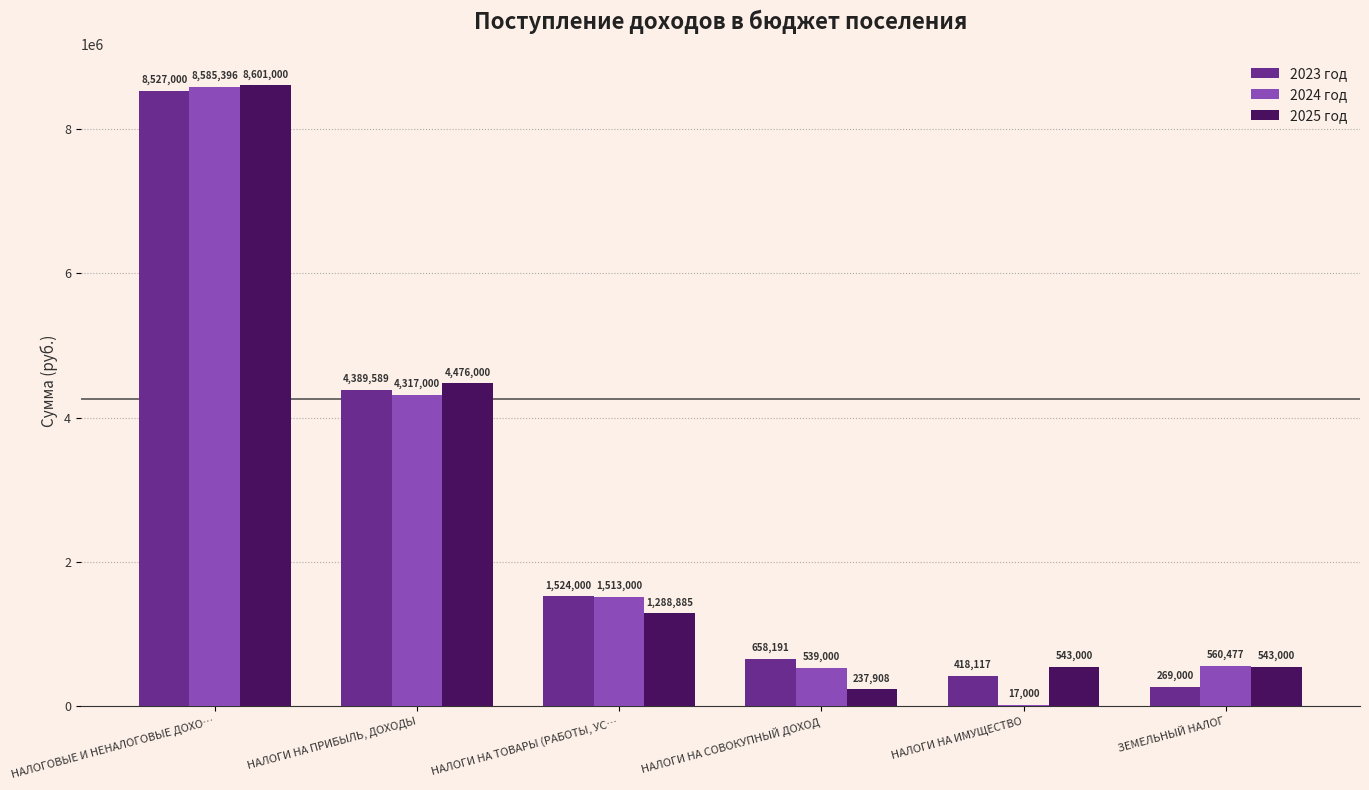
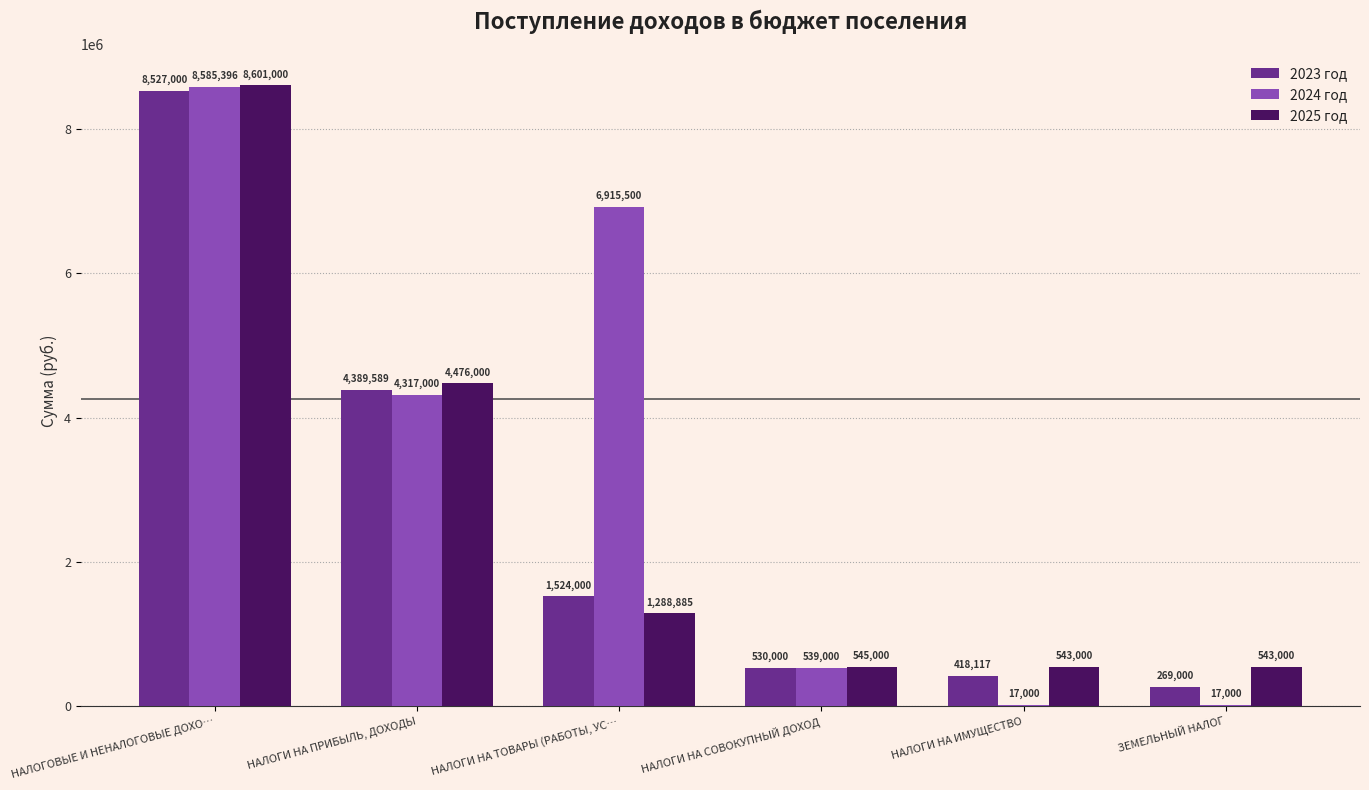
2024 год, НАЛОГИ НА ТОВАРЫ (РАБОТЫ, УС…: 1,513,000 -> 6,915,500
2023 год, НАЛОГИ НА СОВОКУПНЫЙ ДОХОД: 658,191 -> 530,000
2025 год, НАЛОГИ НА СОВОКУПНЫЙ ДОХОД: 237,908 -> 545,000
2024 год, ЗЕМЕЛЬНЫЙ НАЛОГ: 560,477 -> 17,000
